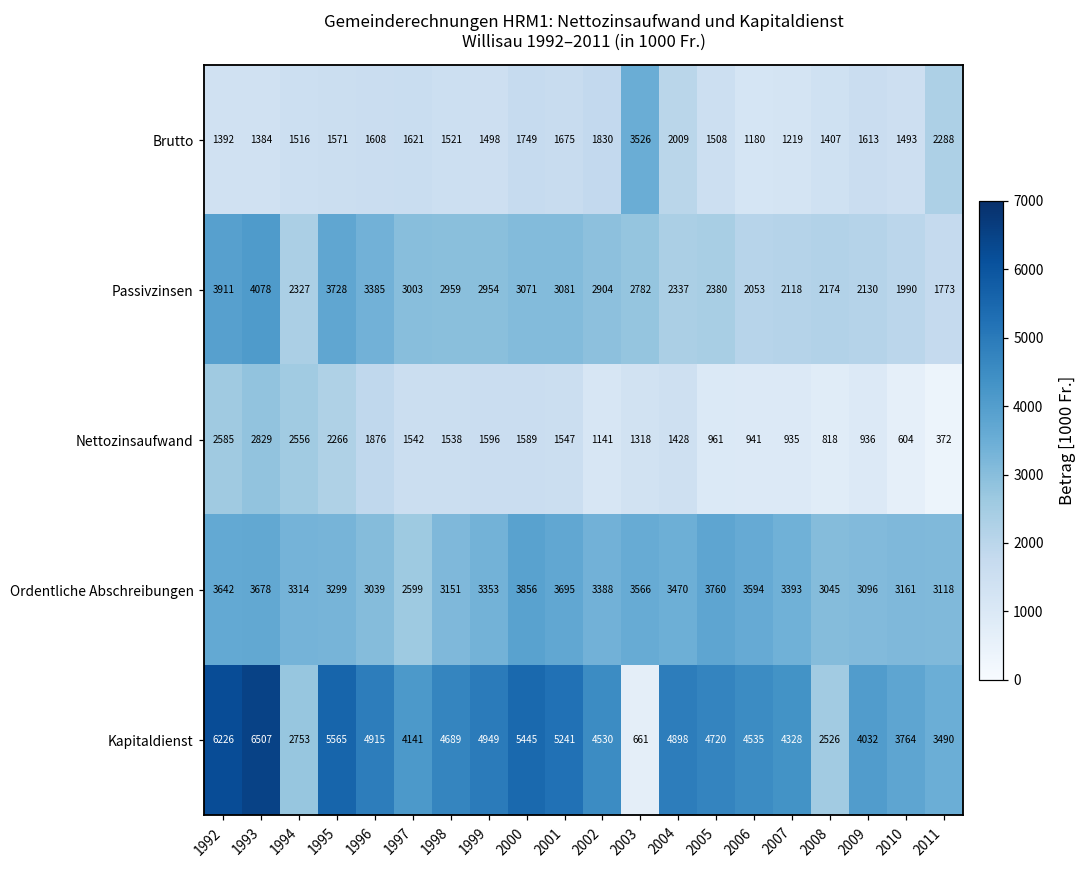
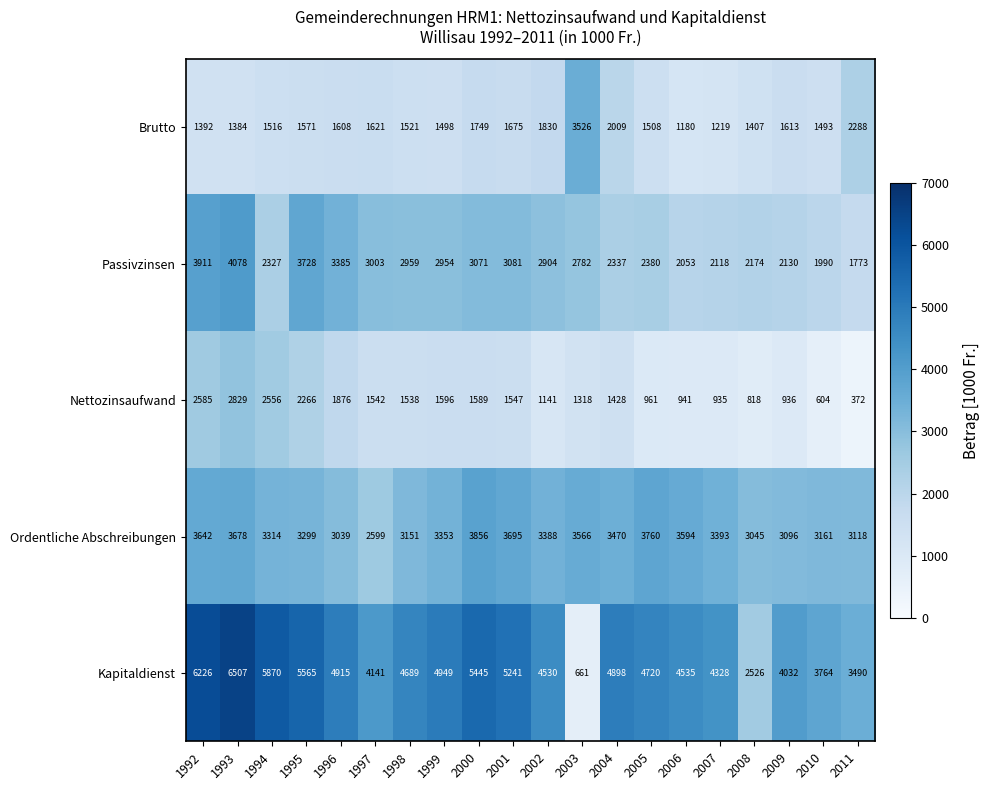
Kapitaldienst, 1994: 2753 -> 5870
